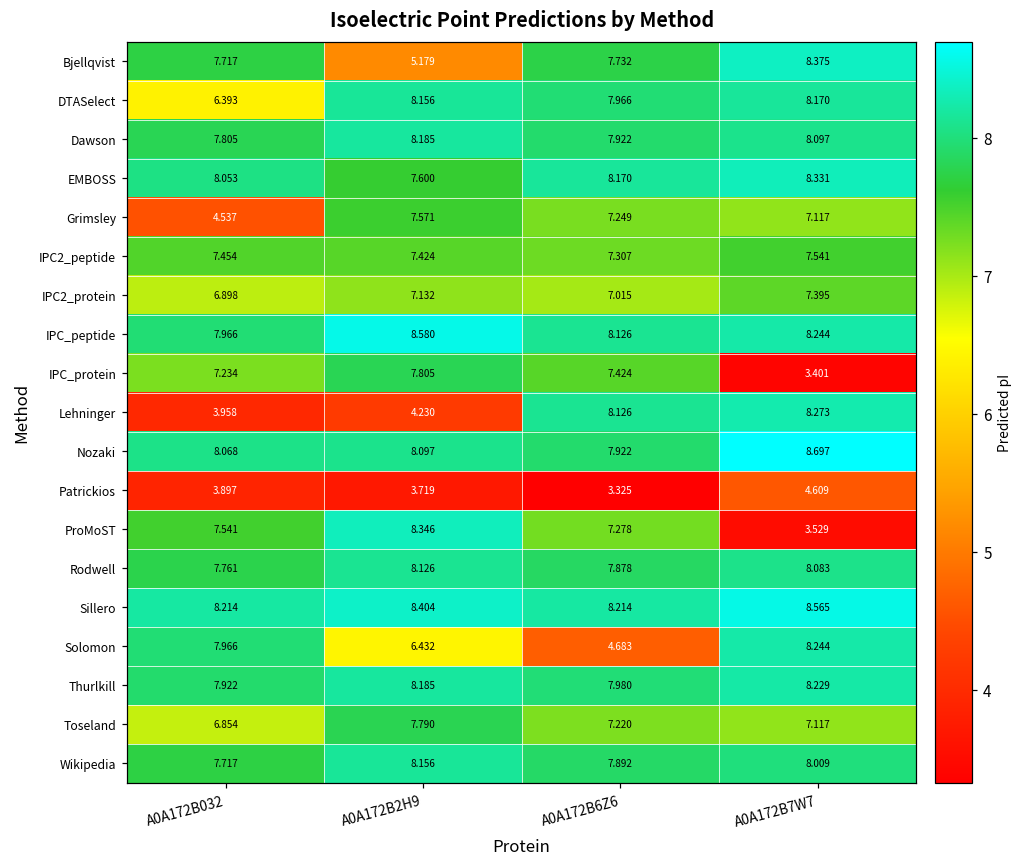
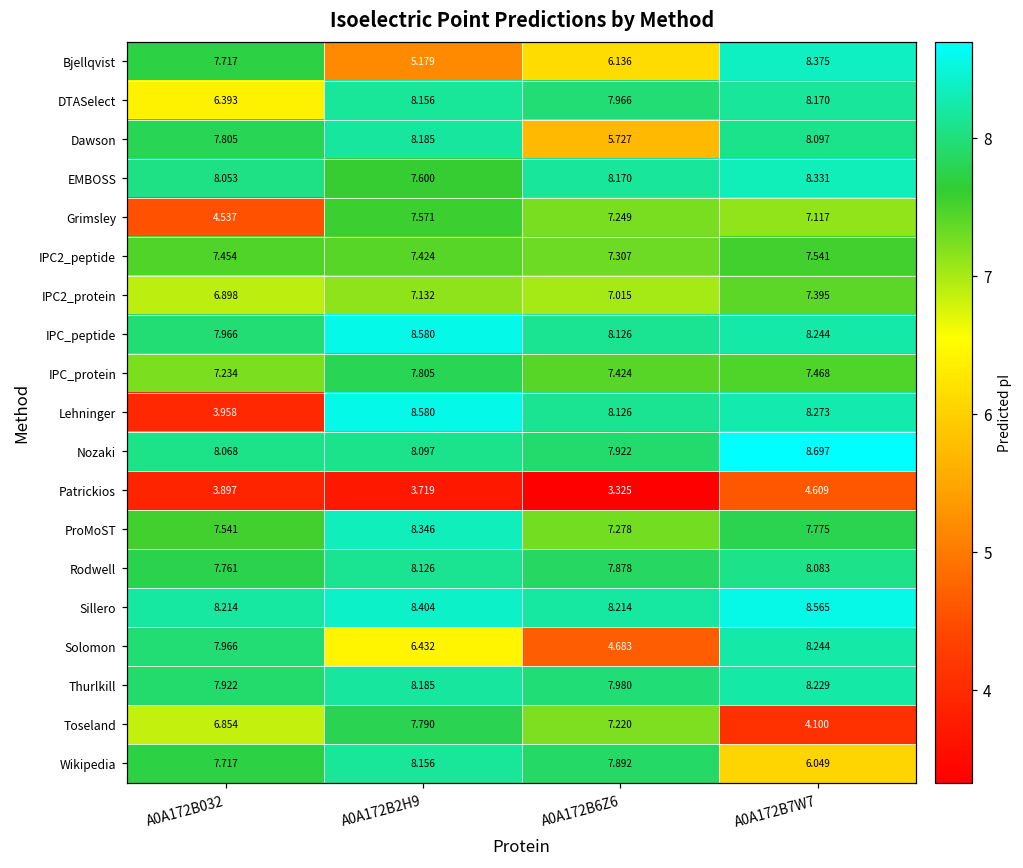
Bjellqvist, A0A172B6Z6: 7.732 -> 6.136
Dawson, A0A172B6Z6: 7.922 -> 5.727
IPC_protein, A0A172B7W7: 3.401 -> 7.468
Lehninger, A0A172B2H9: 4.230 -> 8.580
ProMoST, A0A172B7W7: 3.529 -> 7.775
Toseland, A0A172B7W7: 7.117 -> 4.100
Wikipedia, A0A172B7W7: 8.009 -> 6.049
